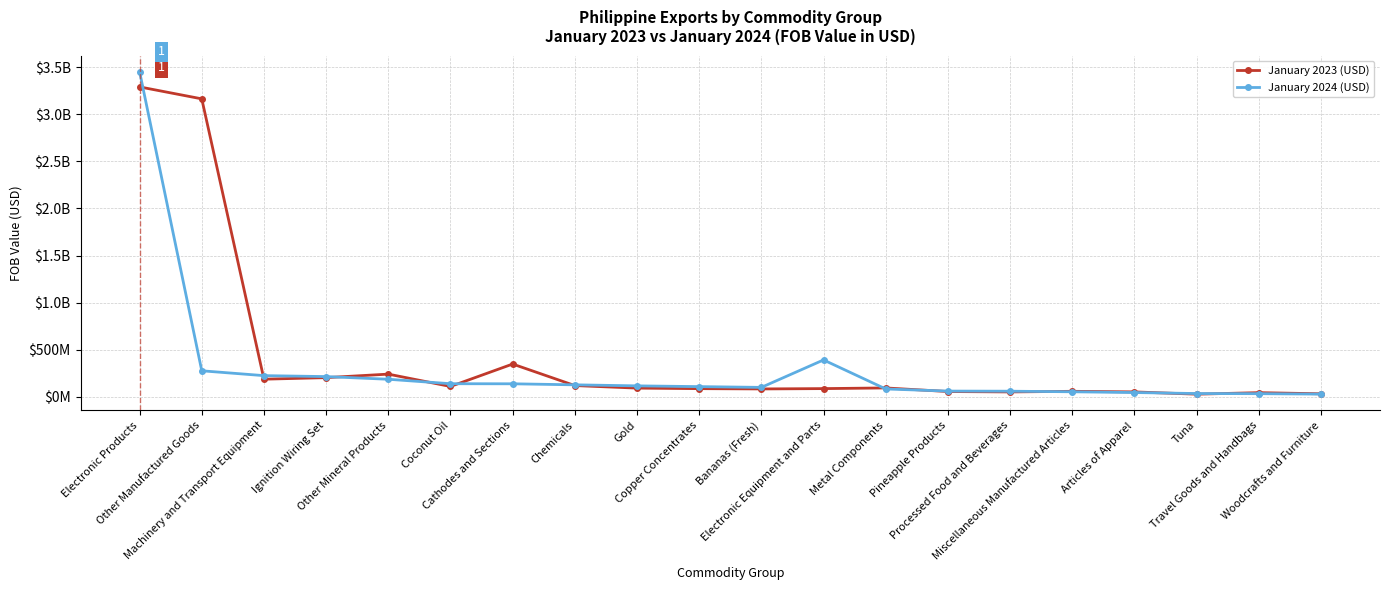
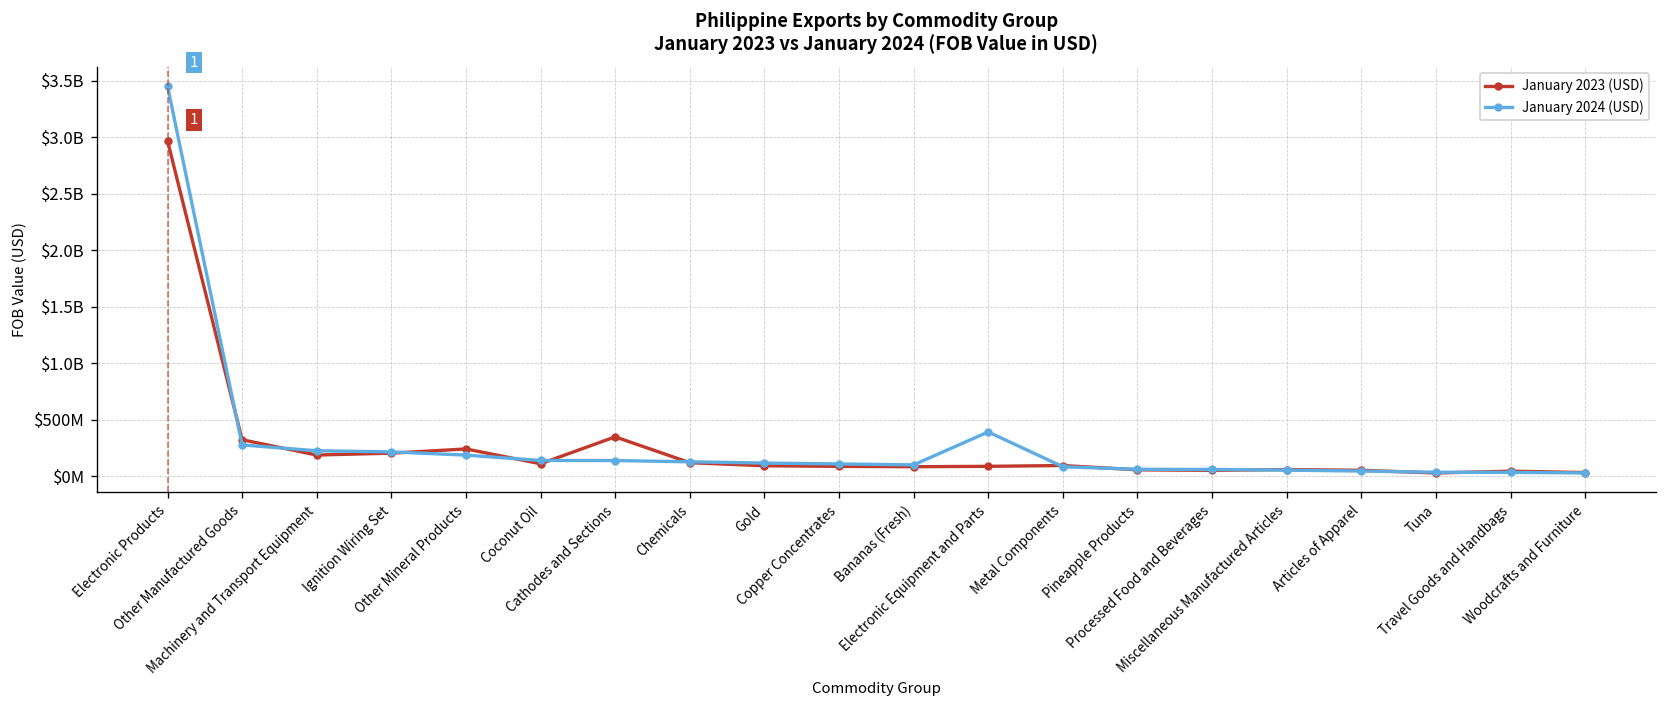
January 2023 (USD), Electronic Products: $3300000000 -> $3000000000
January 2023 (USD), Other Manufactured Goods: $3200000000 -> $300000000
